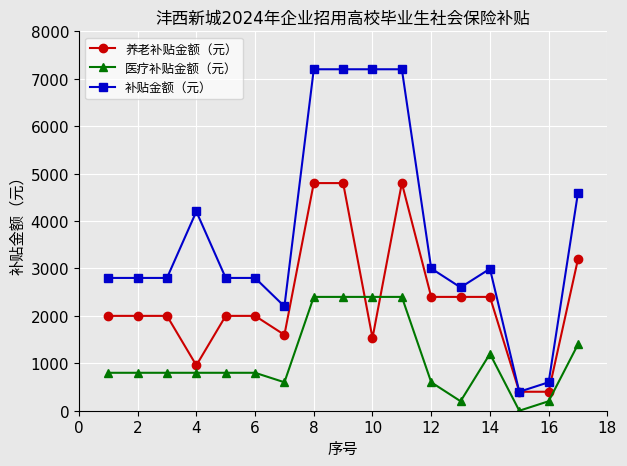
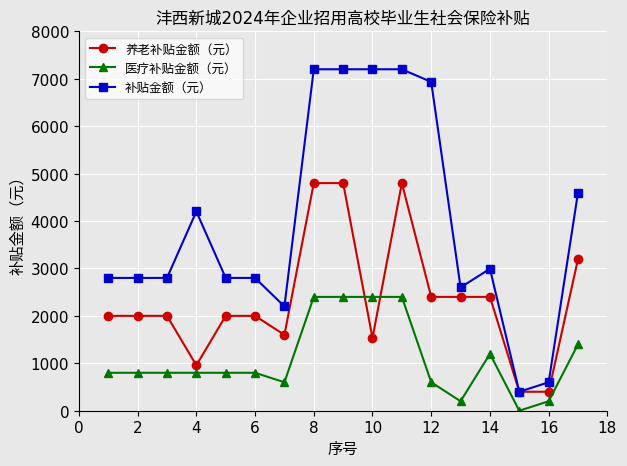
补贴金额（元）, 12: 3000 -> 6900
